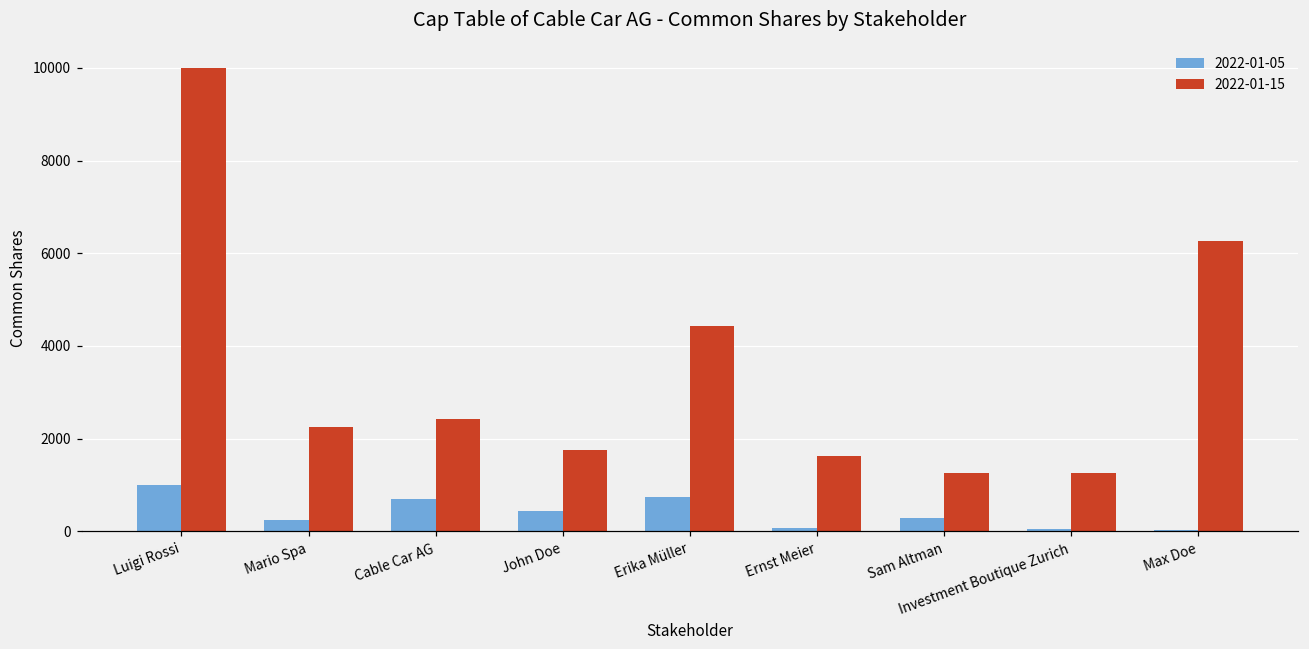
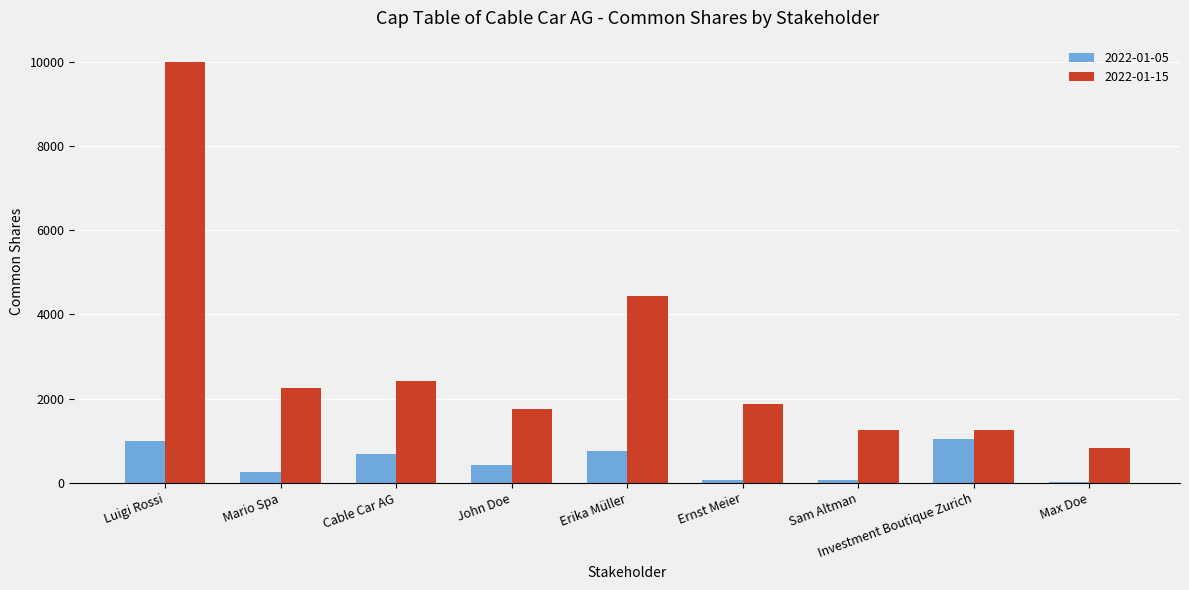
2022-01-15, Ernst Meier: 1600 -> 1900
2022-01-05, Sam Altman: 300 -> 100
2022-01-05, Investment Boutique Zurich: 100 -> 1000
2022-01-15, Max Doe: 6300 -> 800
